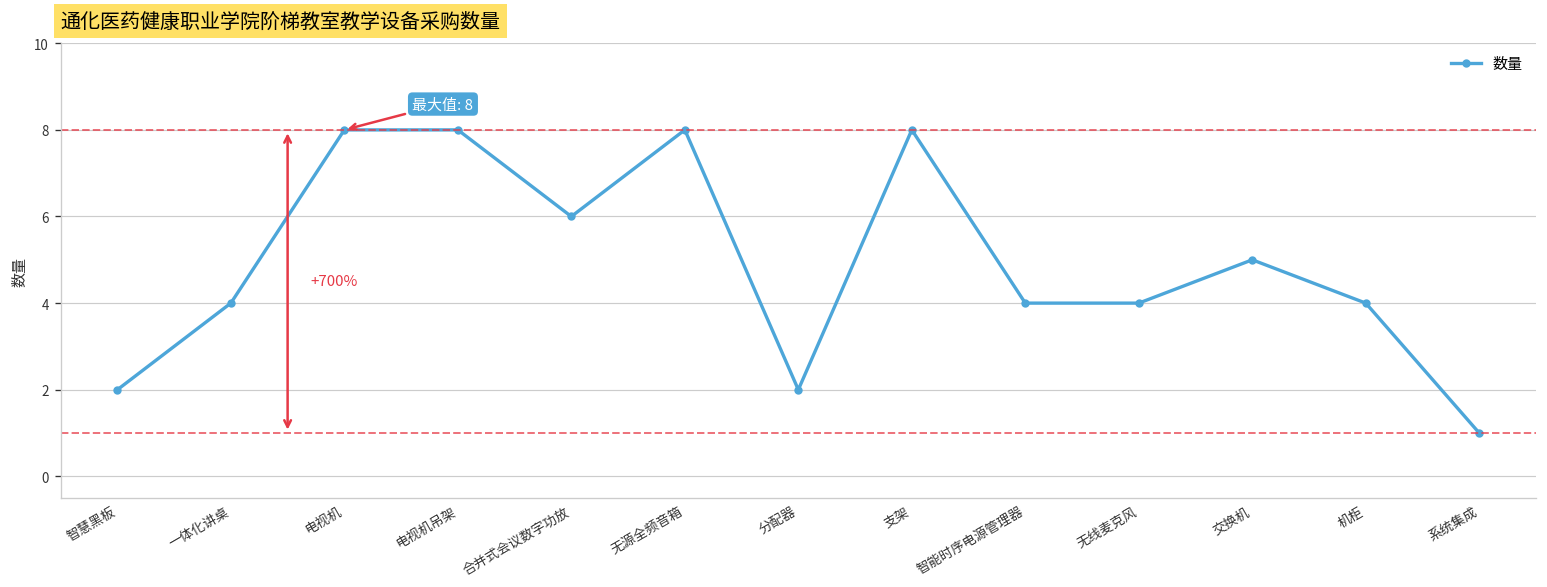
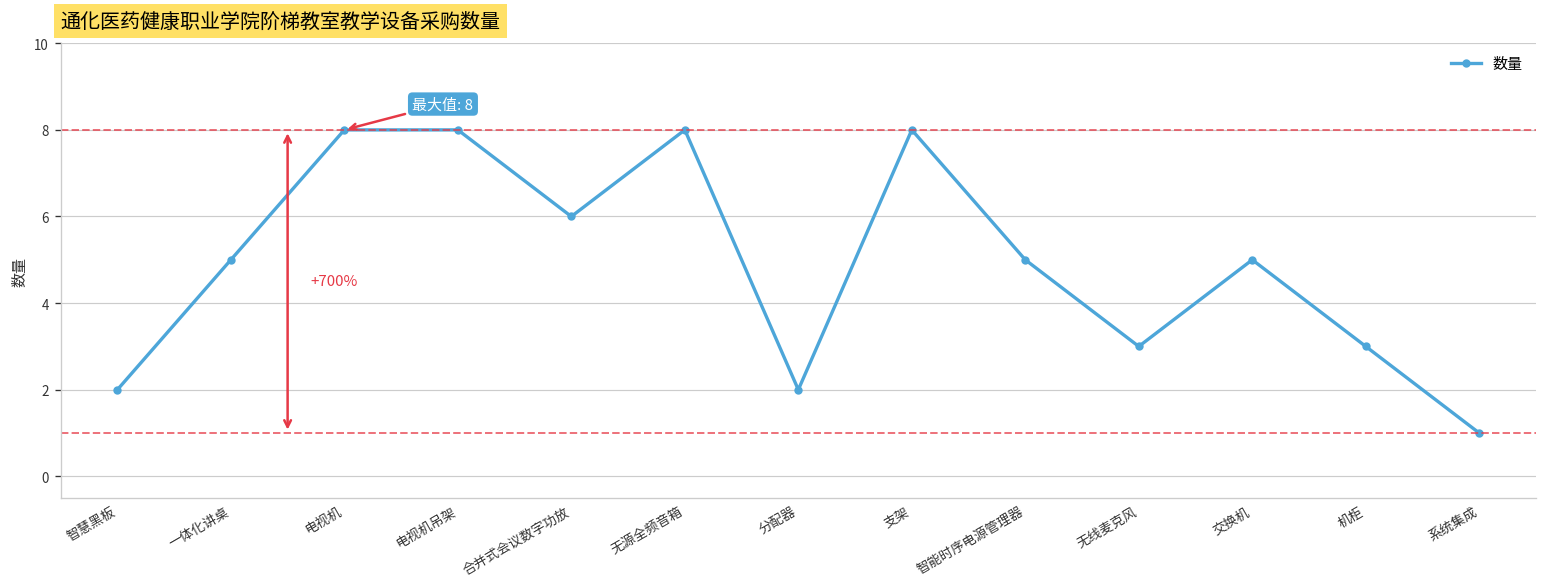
一体化讲桌: 4 -> 5
智能时序电源管理器: 4 -> 5
无线麦克风: 4 -> 3
机柜: 4 -> 3
